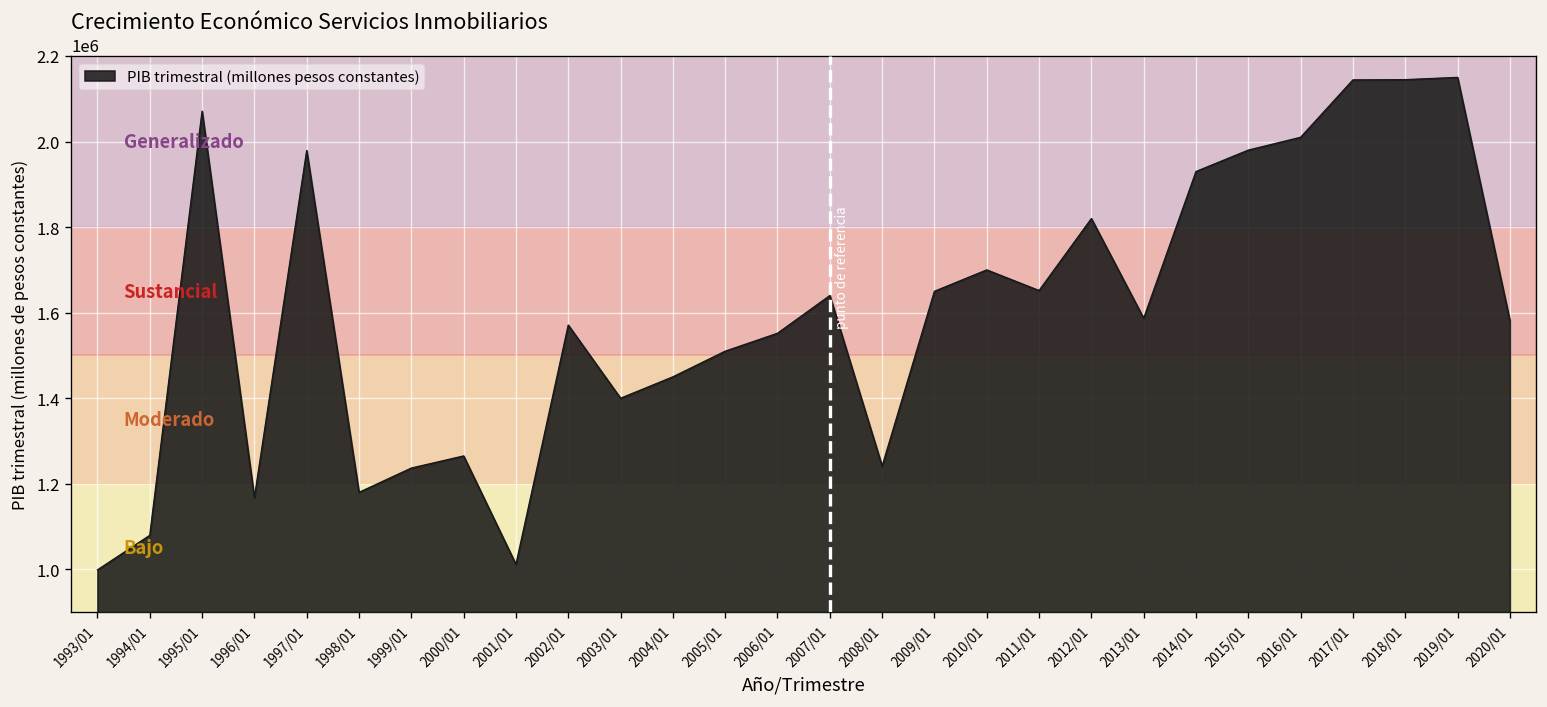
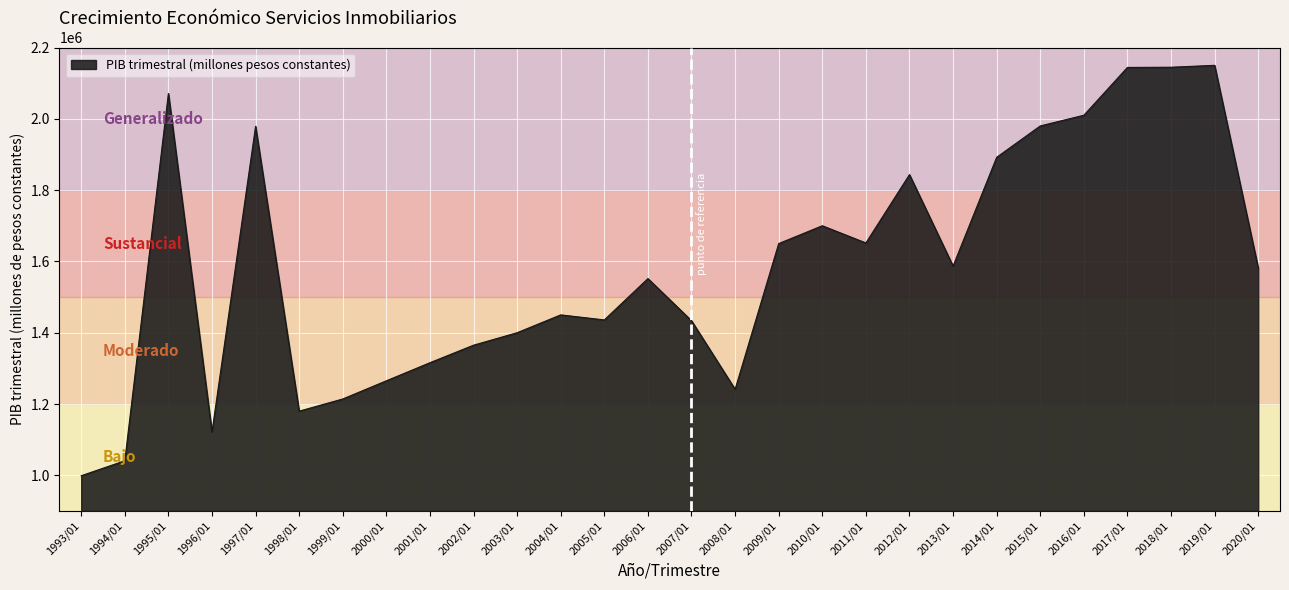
1994/01: 1080000 -> 1040000
1996/01: 1170000 -> 1120000
1999/01: 1240000 -> 1210000
2001/01: 1010000 -> 1320000
2002/01: 1570000 -> 1370000
2005/01: 1510000 -> 1440000
2007/01: 1640000 -> 1430000
2012/01: 1820000 -> 1840000
2014/01: 1930000 -> 1890000
